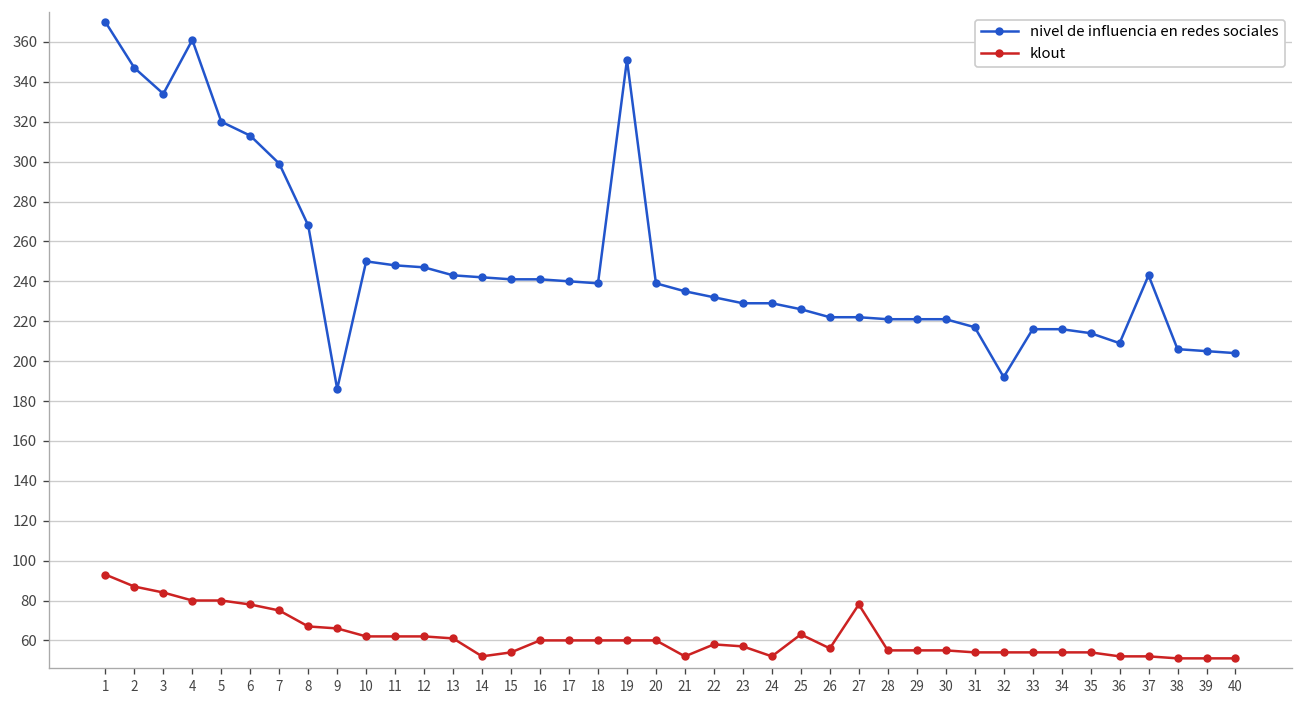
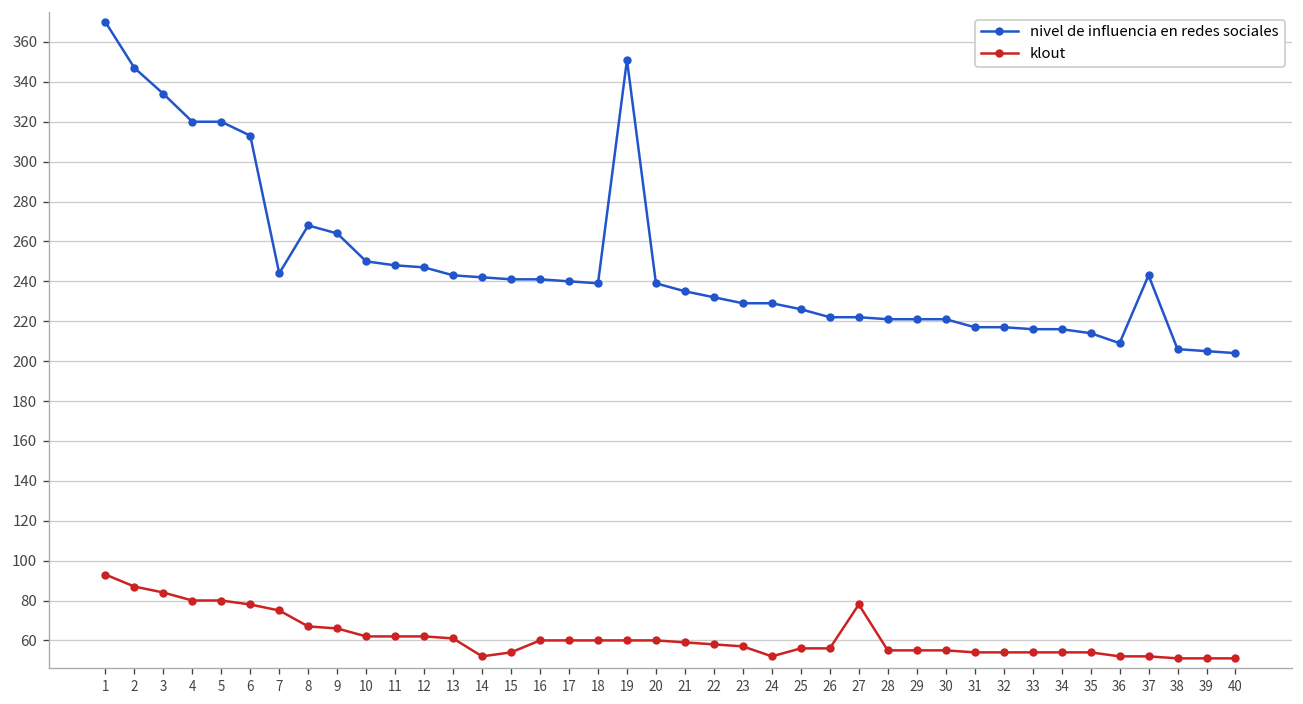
nivel de influencia en redes sociales, 4: 361 -> 320
nivel de influencia en redes sociales, 7: 299 -> 244
nivel de influencia en redes sociales, 9: 186 -> 264
klout, 21: 52 -> 59
klout, 25: 63 -> 56
nivel de influencia en redes sociales, 32: 192 -> 217
